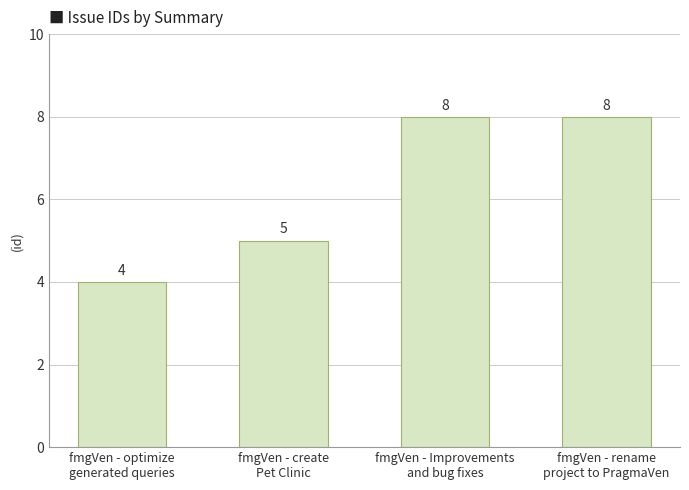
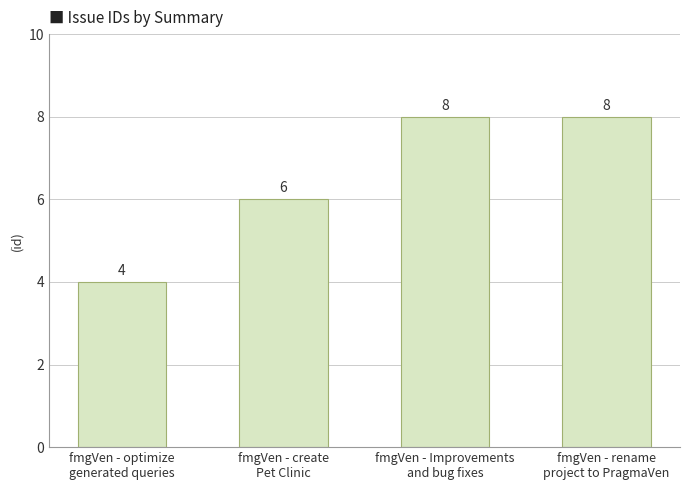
fmgVen - create Pet Clinic: 5 -> 6
